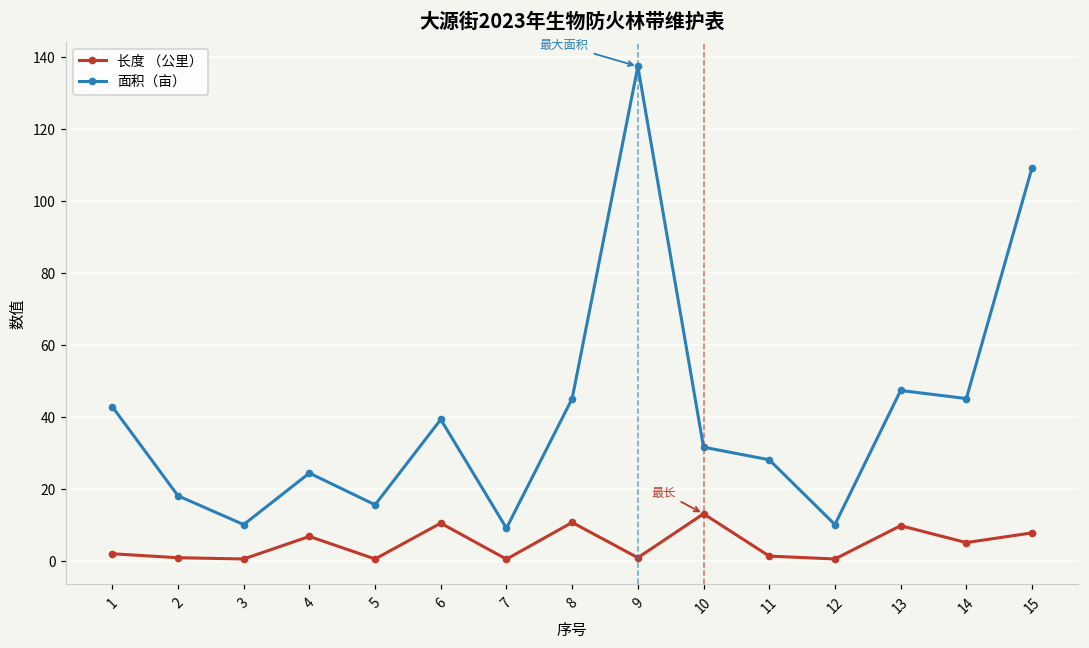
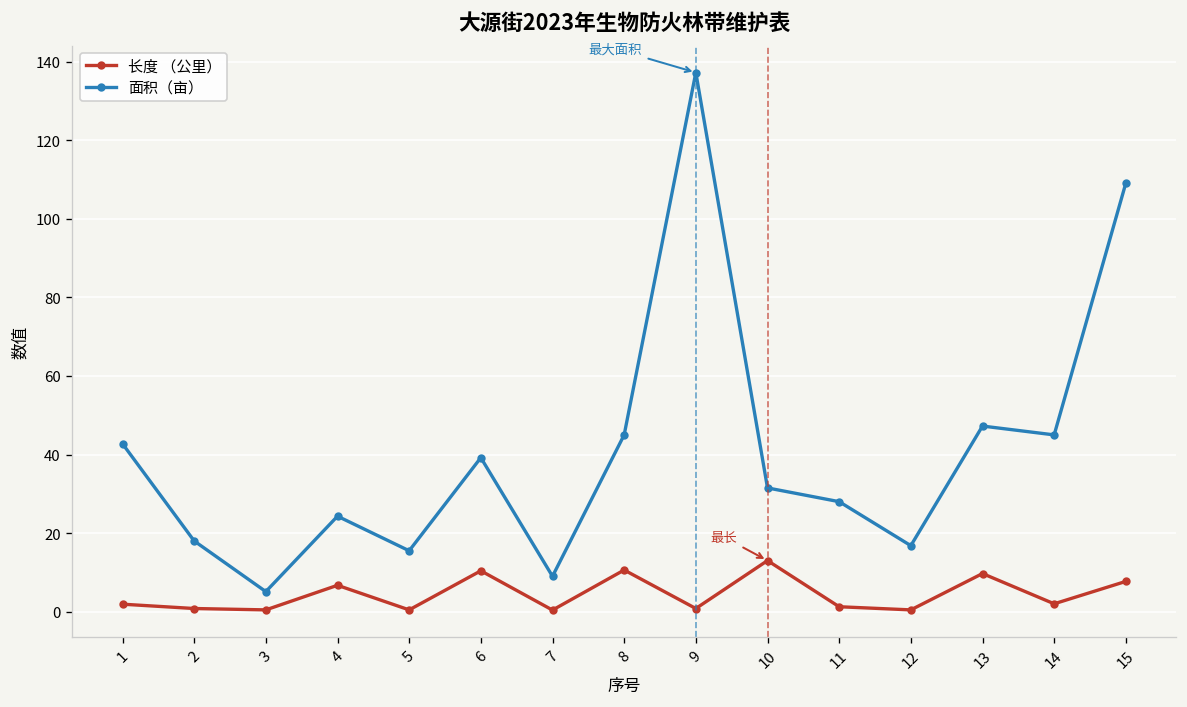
面积（亩）, 3: 10 -> 5
面积（亩）, 12: 10 -> 17
长度 （公里）, 14: 5 -> 2
